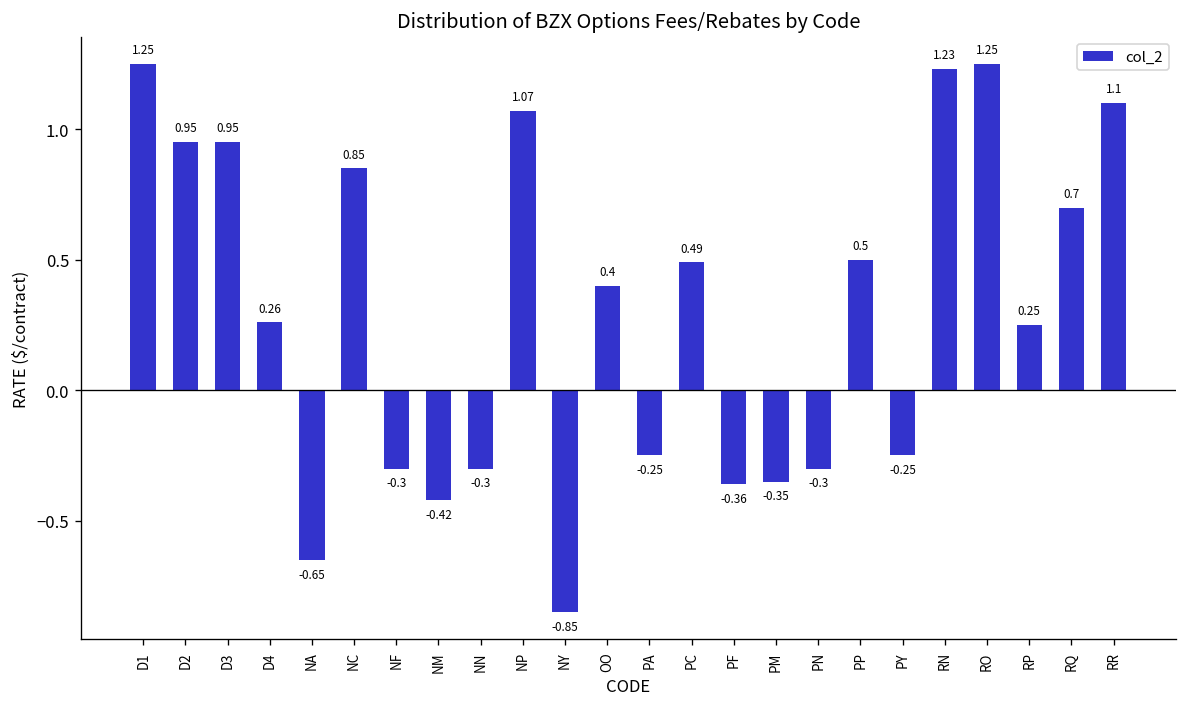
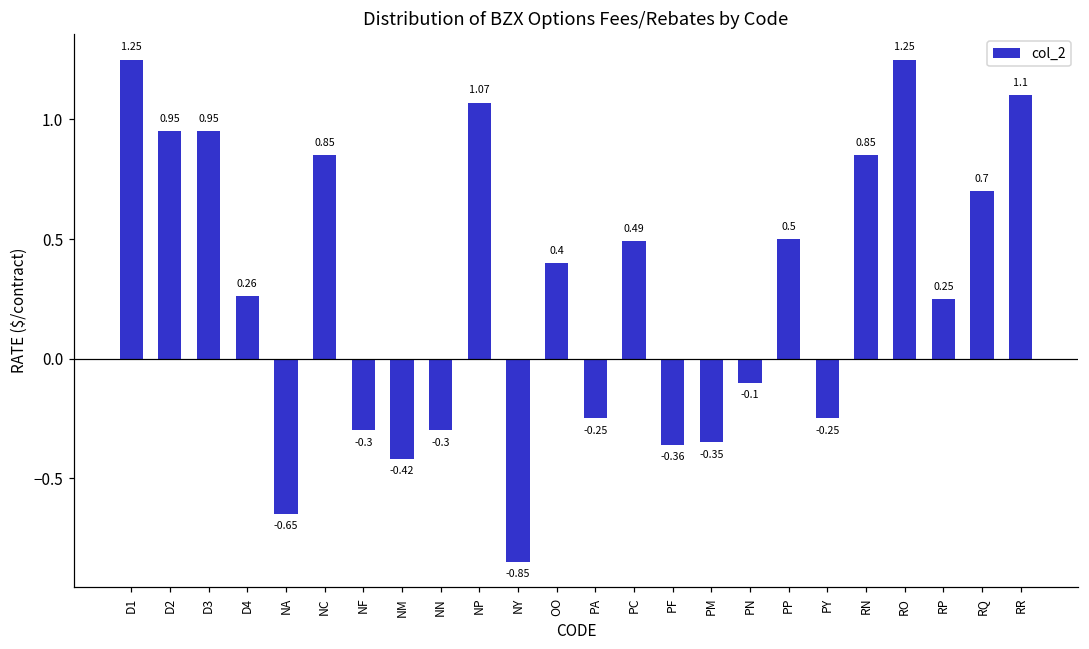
PN: -0.3 -> -0.1
RN: 1.23 -> 0.85
